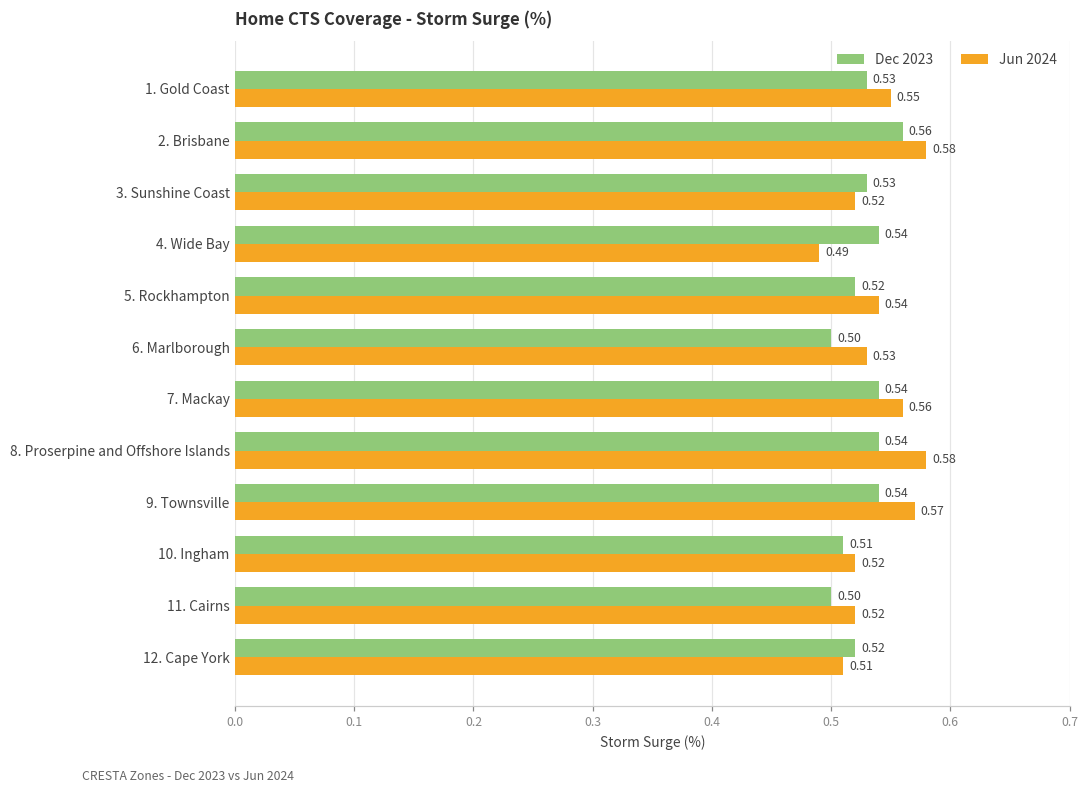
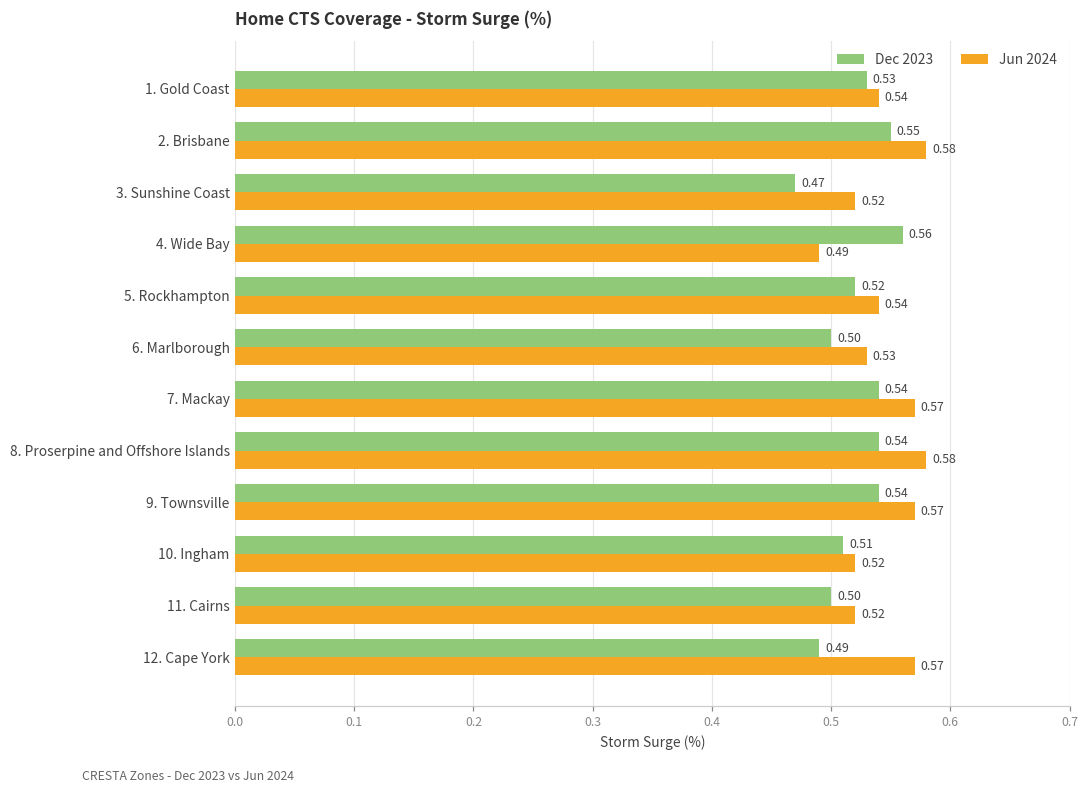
Jun 2024, 1. Gold Coast: 0.55 -> 0.54
Dec 2023, 2. Brisbane: 0.56 -> 0.55
Dec 2023, 3. Sunshine Coast: 0.53 -> 0.47
Dec 2023, 4. Wide Bay: 0.54 -> 0.56
Jun 2024, 7. Mackay: 0.56 -> 0.57
Dec 2023, 12. Cape York: 0.52 -> 0.49
Jun 2024, 12. Cape York: 0.51 -> 0.57
